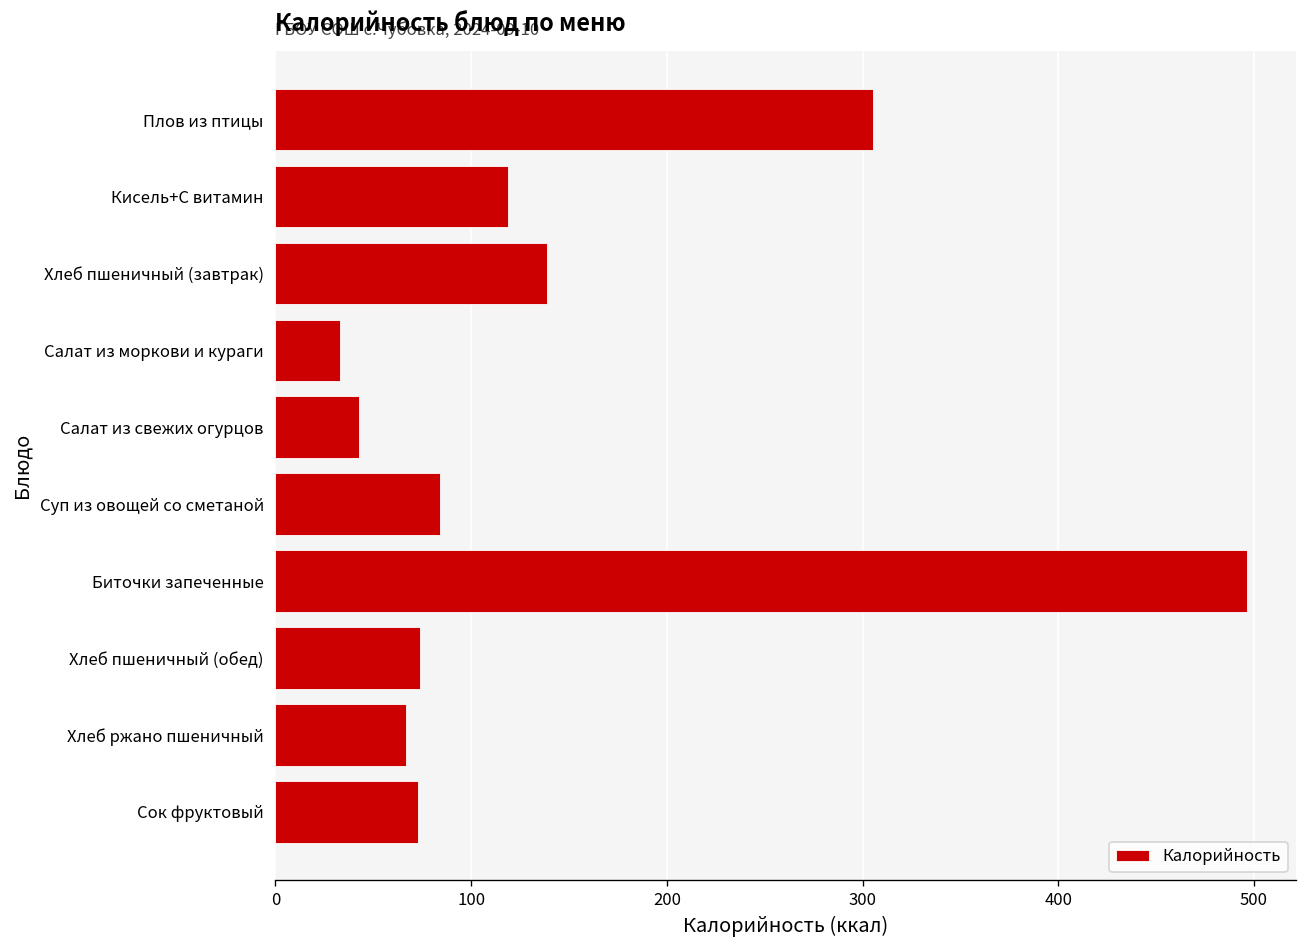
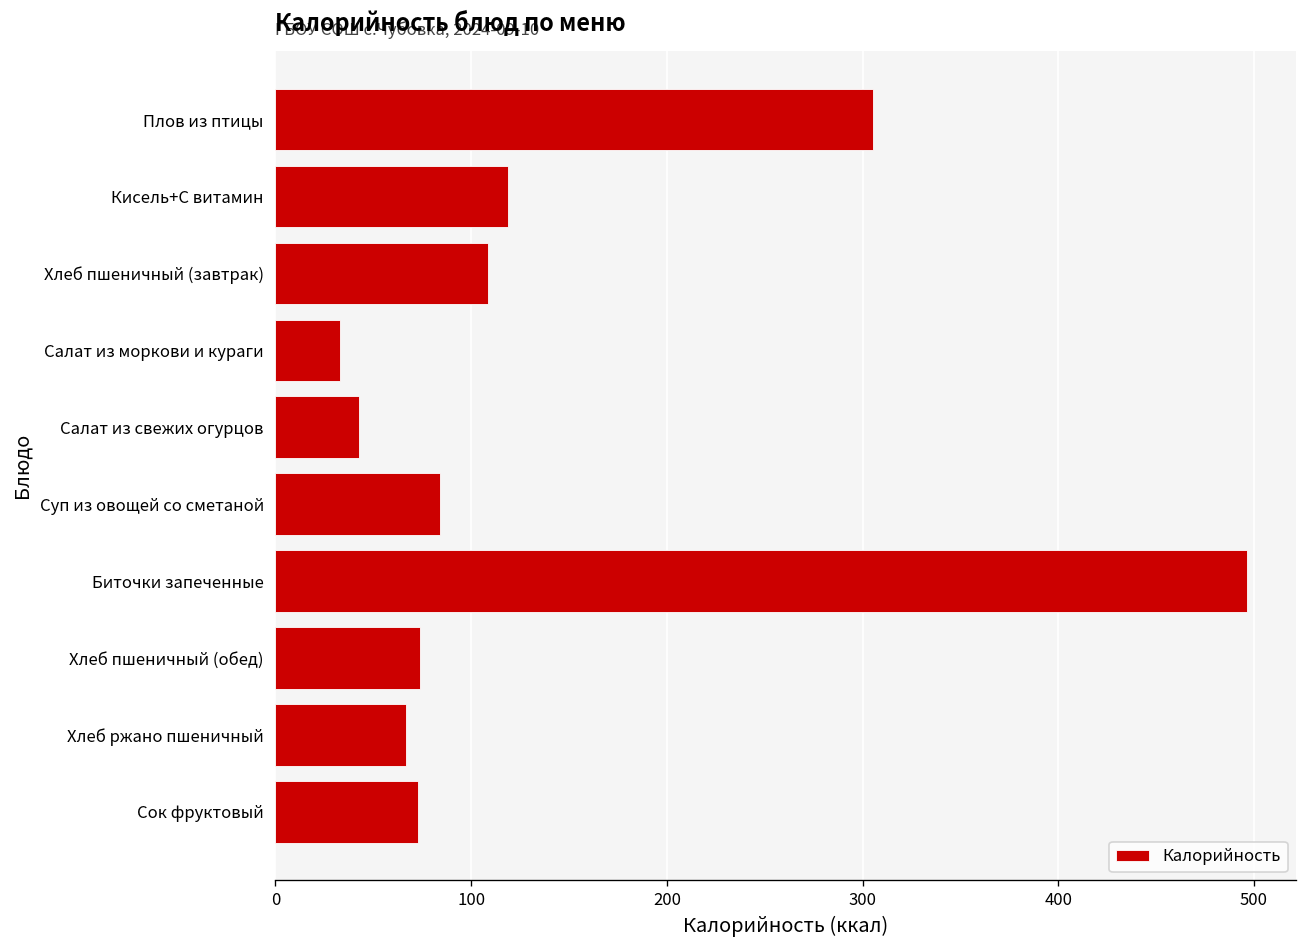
Хлеб пшеничный (завтрак): 139 -> 108
